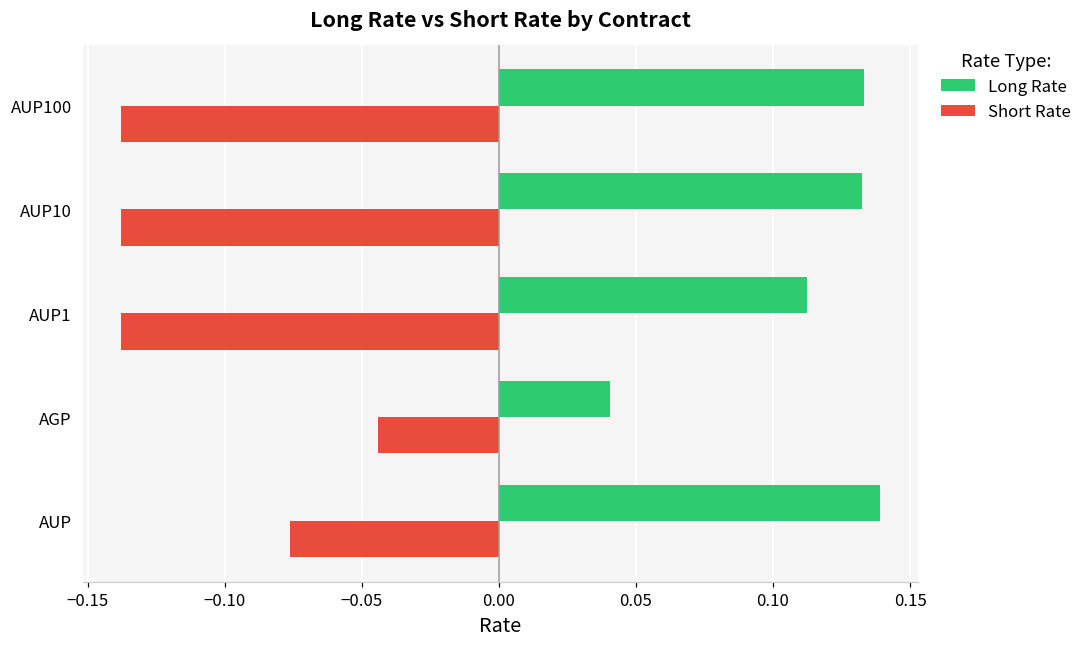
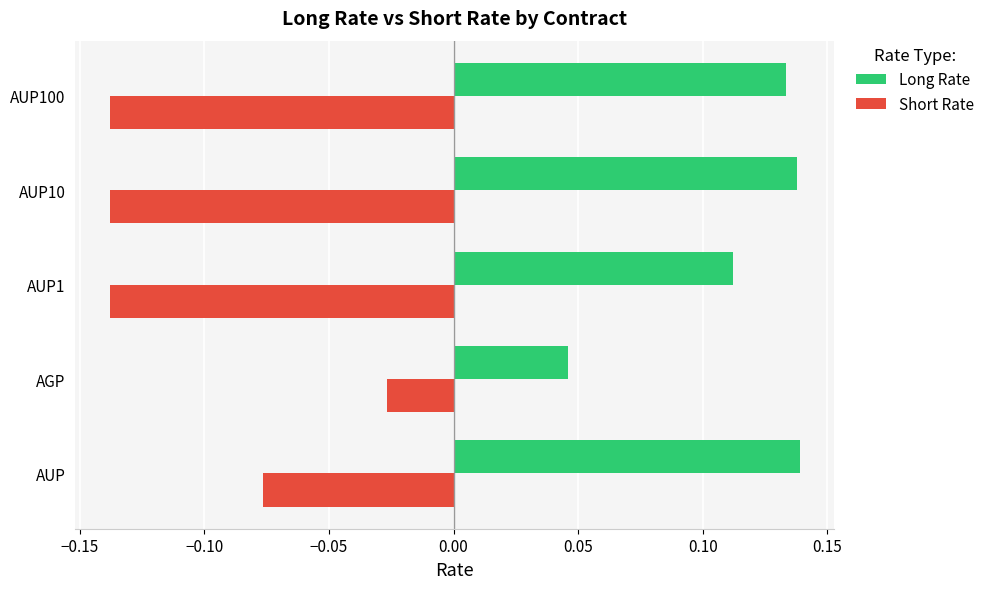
Long Rate, AUP10: 0.133 -> 0.138
Long Rate, AGP: 0.041 -> 0.046
Short Rate, AGP: -0.044 -> -0.027
